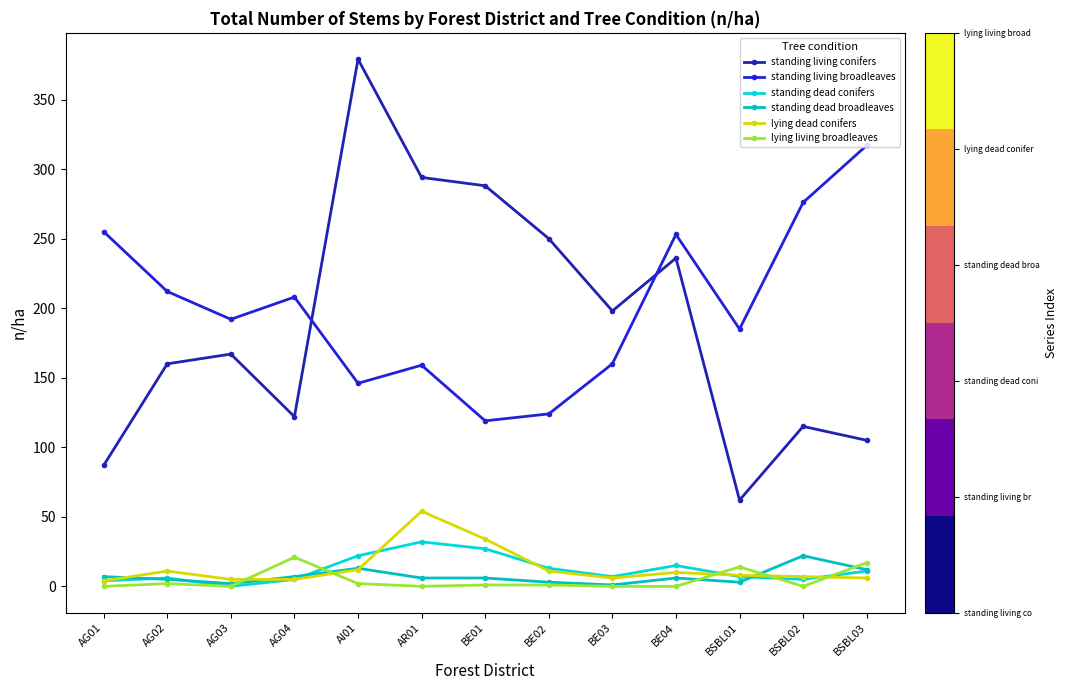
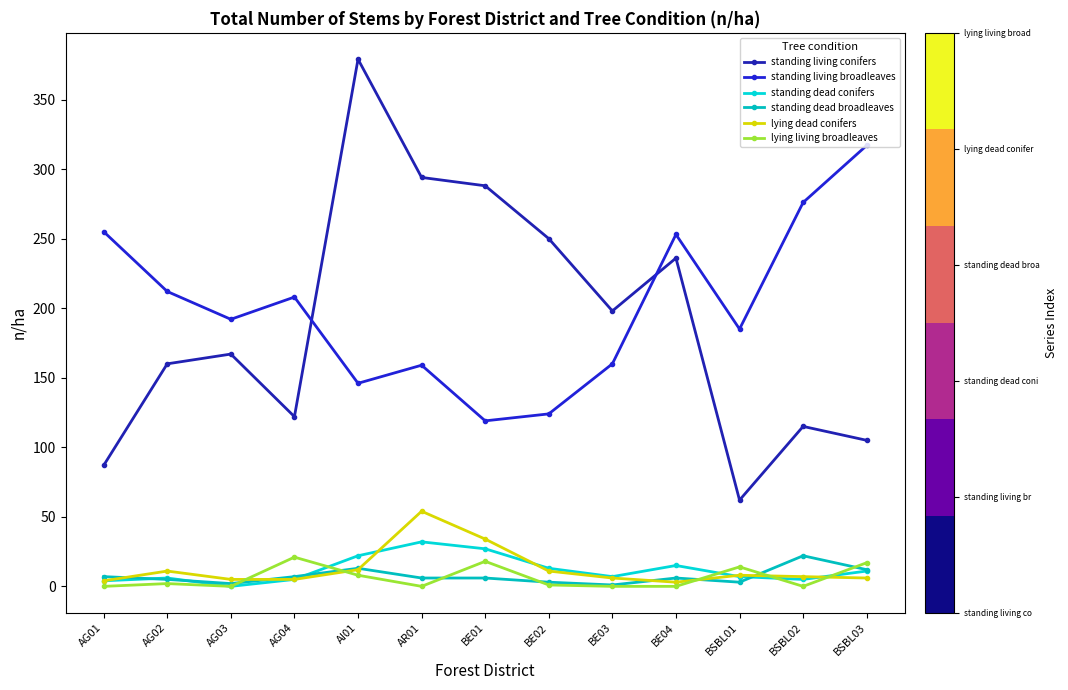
lying living broadleaves, AI01: 2 -> 8
lying living broadleaves, BE01: 1 -> 18
lying dead conifers, BE04: 10 -> 3
